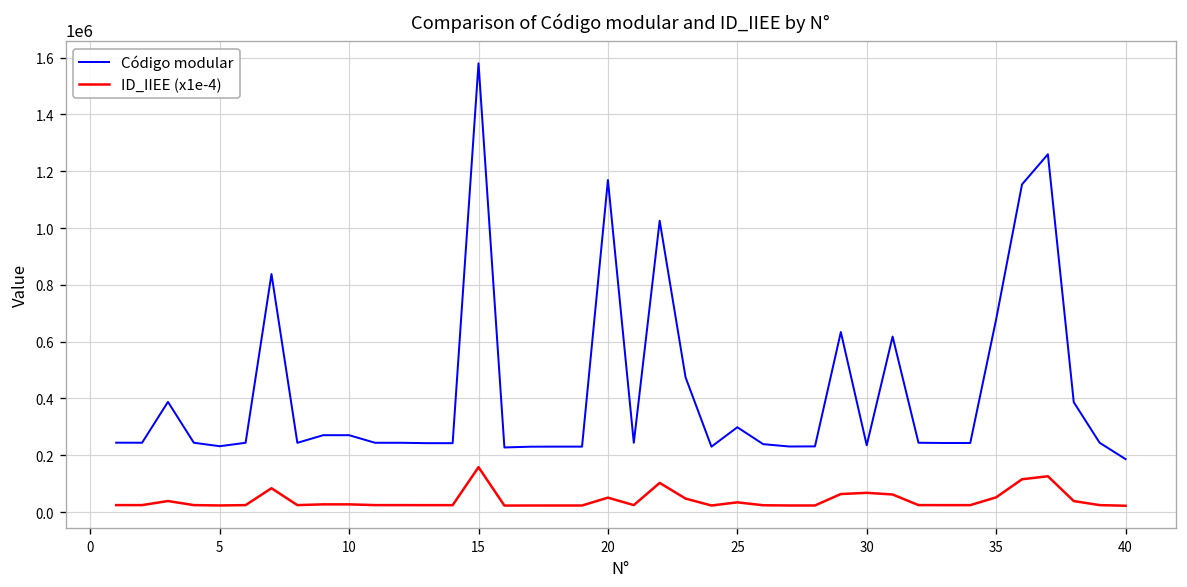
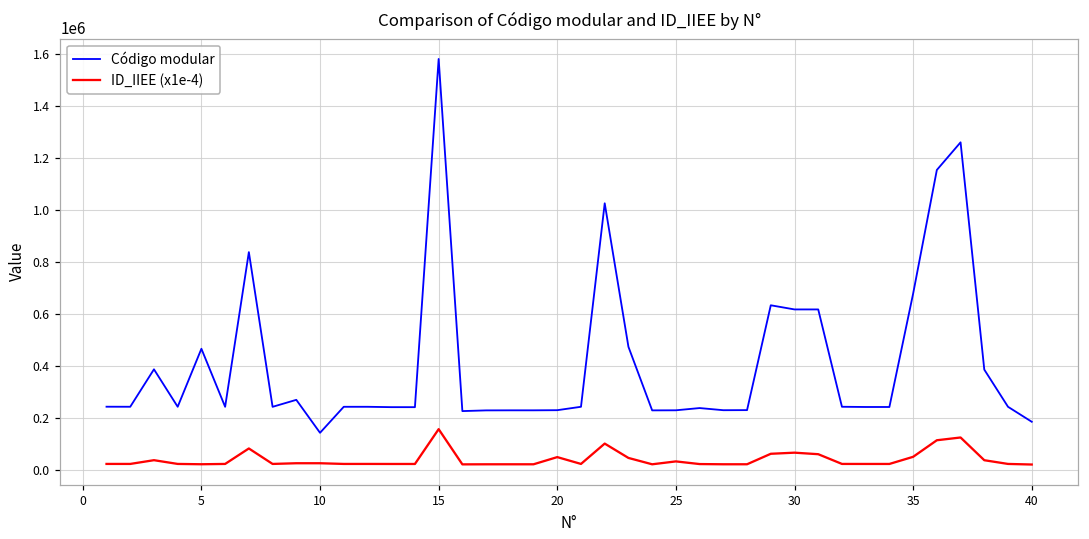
Código modular, 5: 230000 -> 470000
Código modular, 10: 270000 -> 140000
Código modular, 20: 1170000 -> 230000
Código modular, 25: 300000 -> 230000
Código modular, 30: 240000 -> 620000
